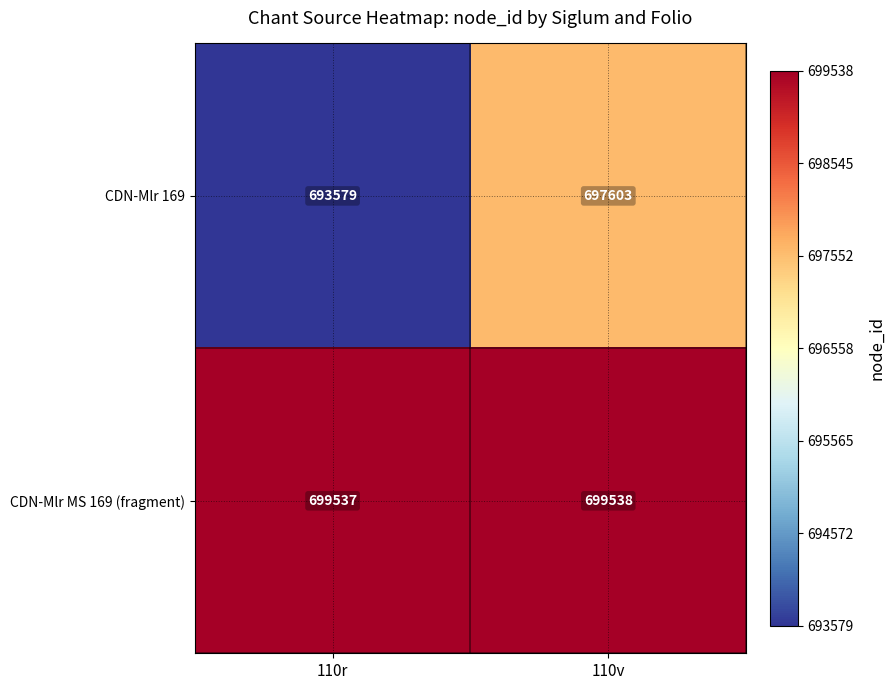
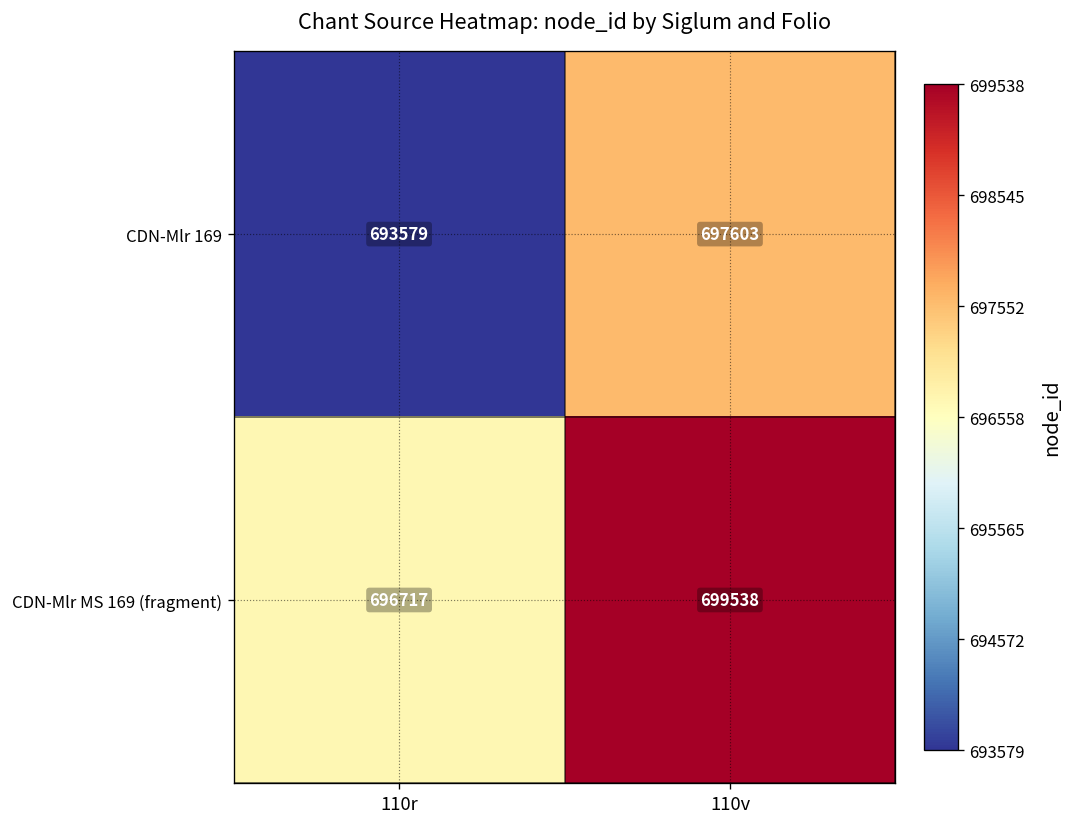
CDN-Mlr MS 169 (fragment), 110r: 699537 -> 696717
